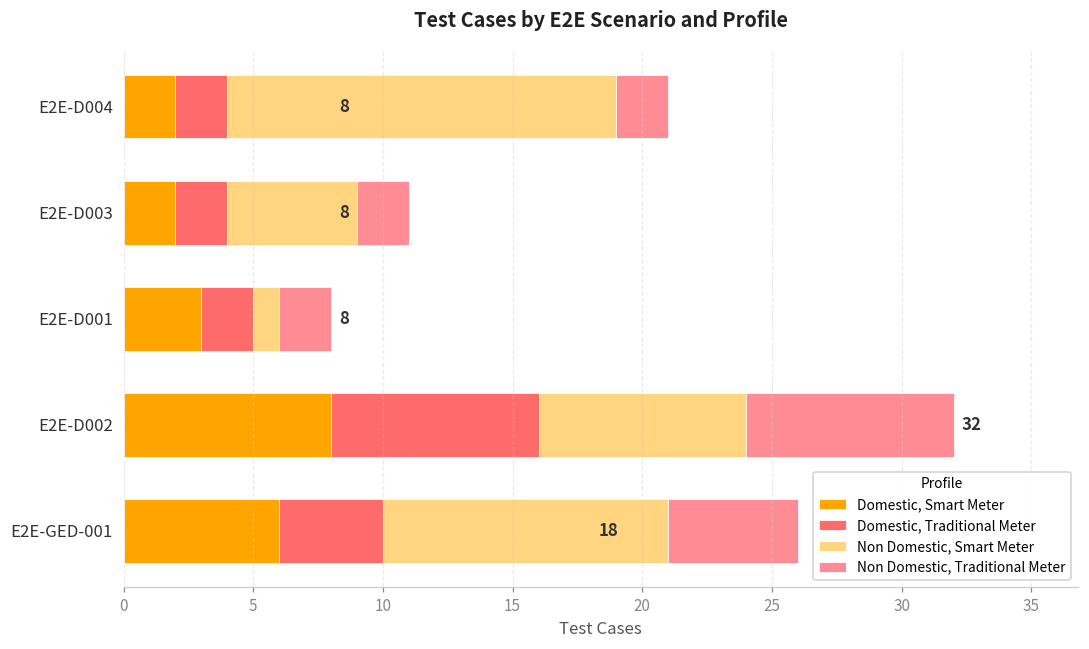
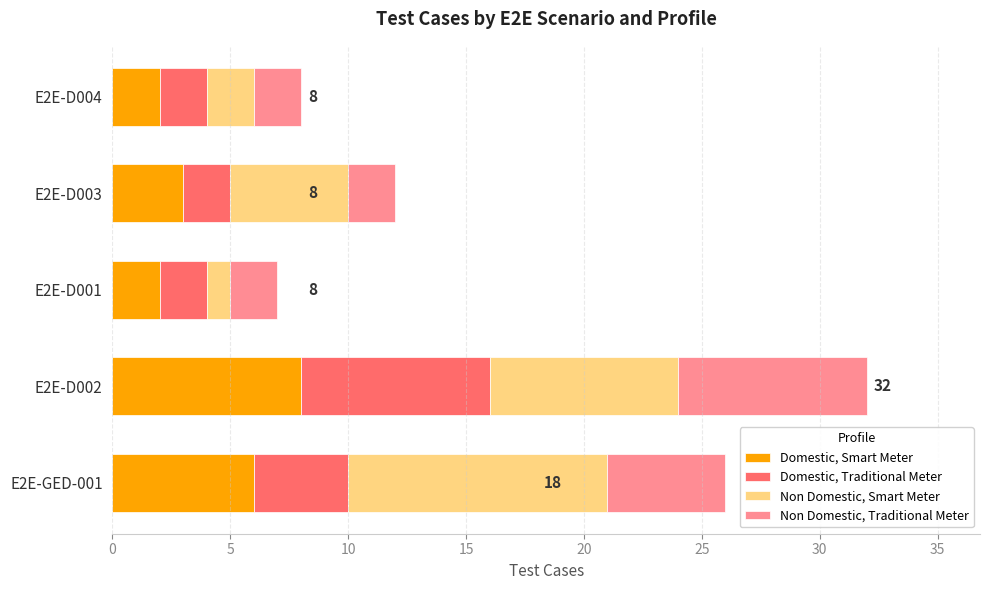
Non Domestic, Smart Meter, E2E-D004: 15 -> 2
Domestic, Smart Meter, E2E-D003: 2 -> 3
Domestic, Smart Meter, E2E-D001: 3 -> 2
